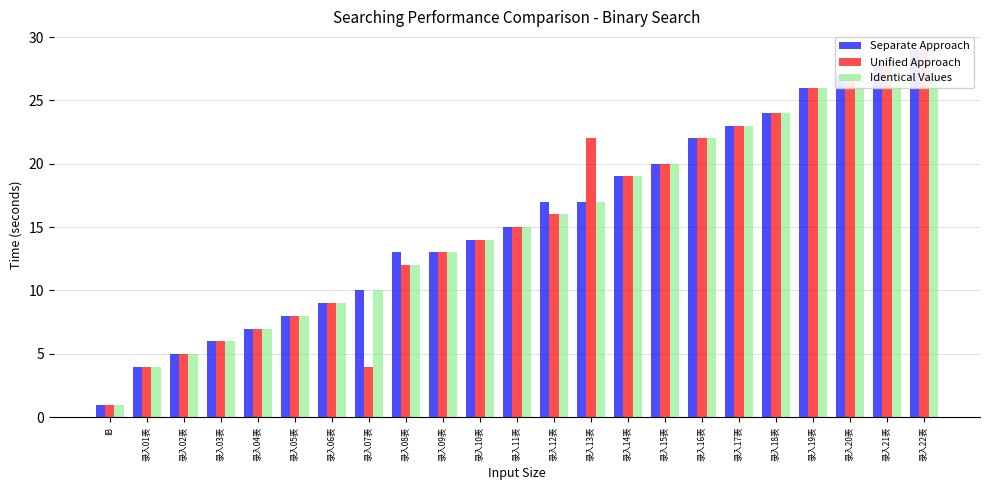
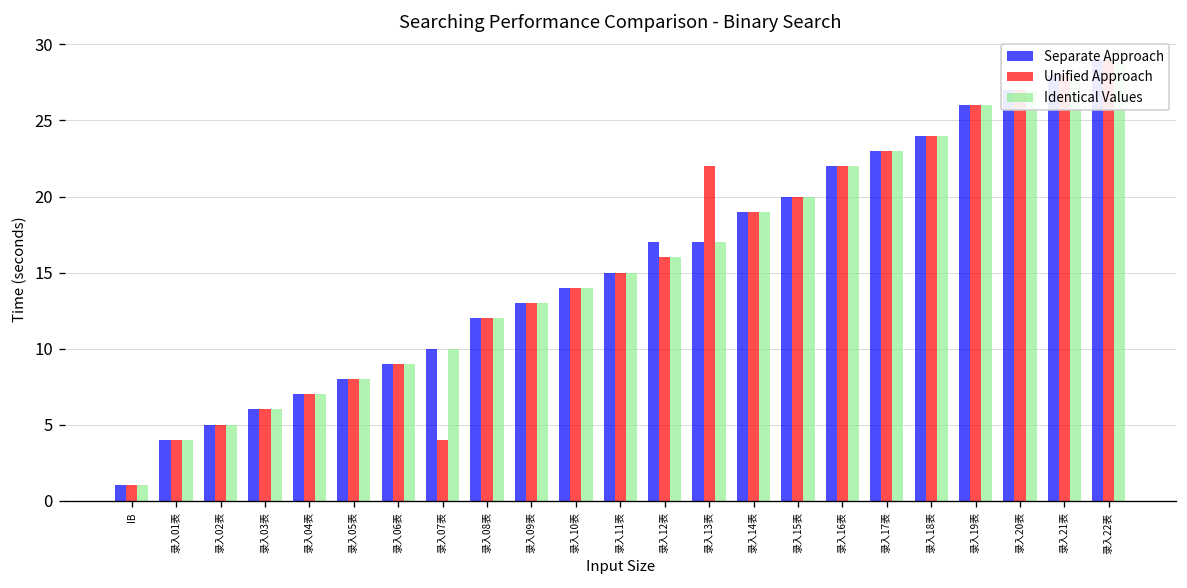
Separate Approach, 录入08表: 13 -> 12
